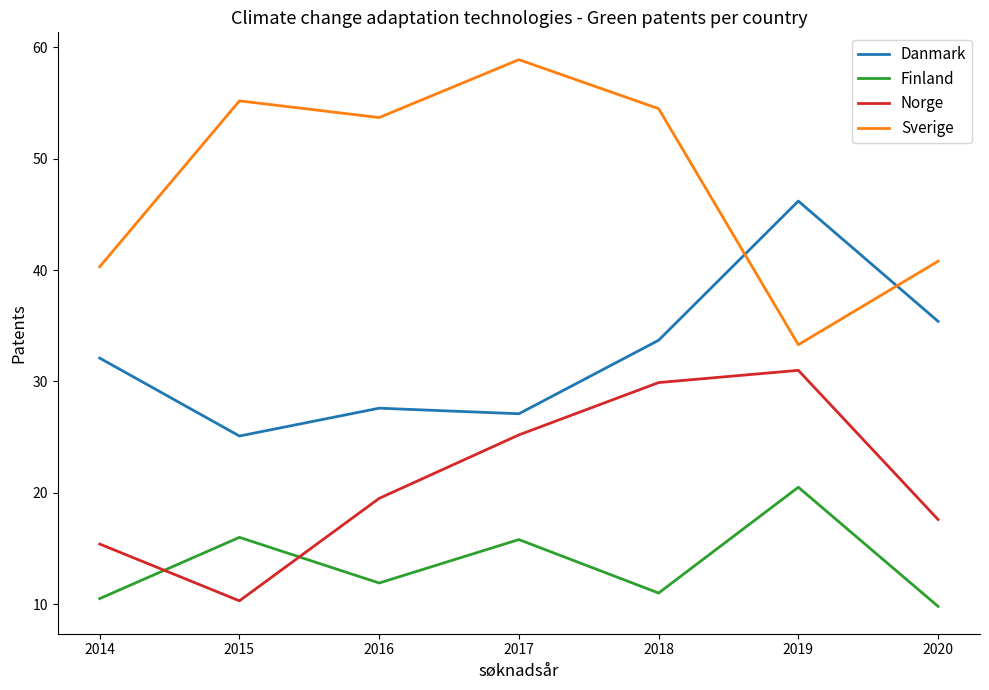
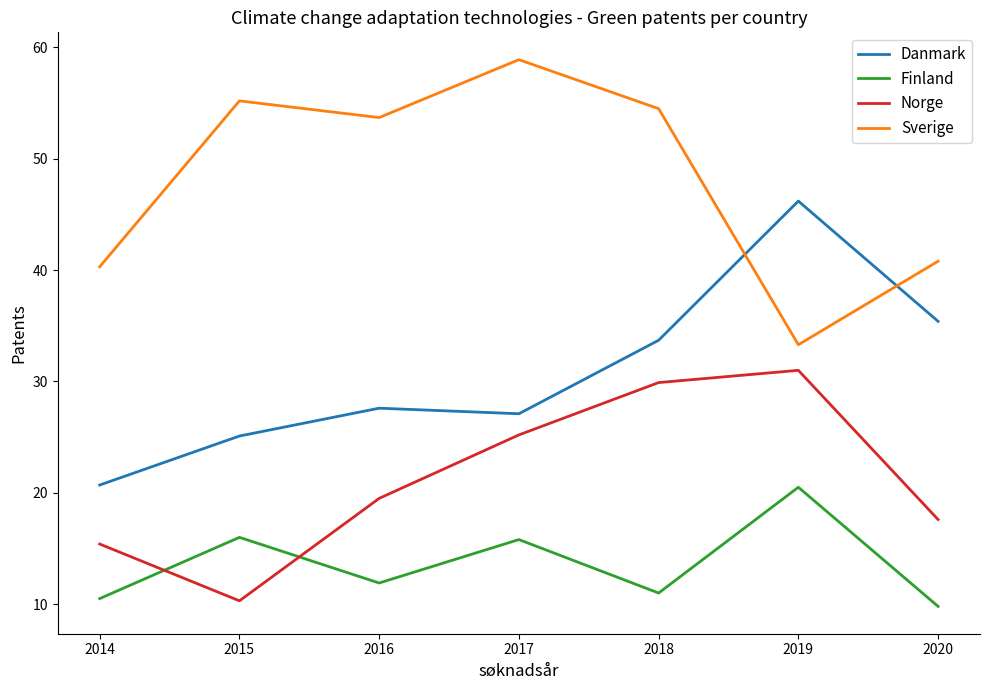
Danmark, 2014: 32.1 -> 20.7
